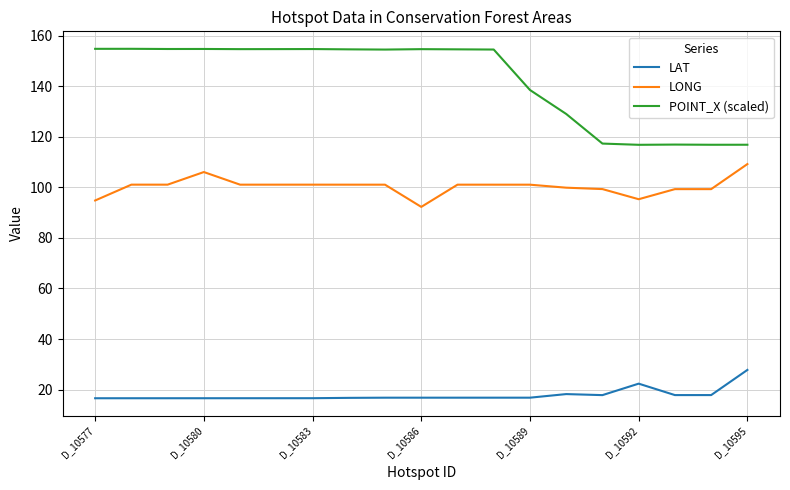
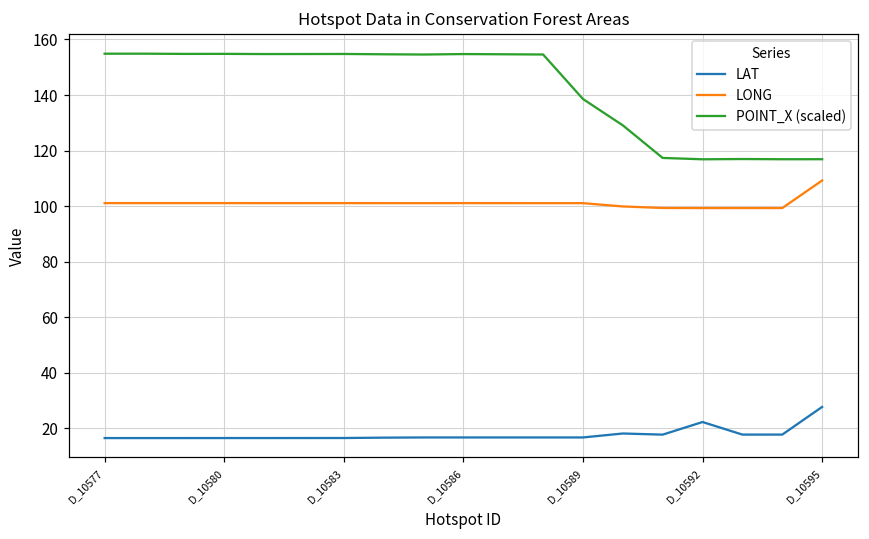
LONG, D_10577: 95 -> 101
LONG, D_10580: 106 -> 101
LONG, D_10586: 92 -> 101
LONG, D_10592: 95 -> 99
